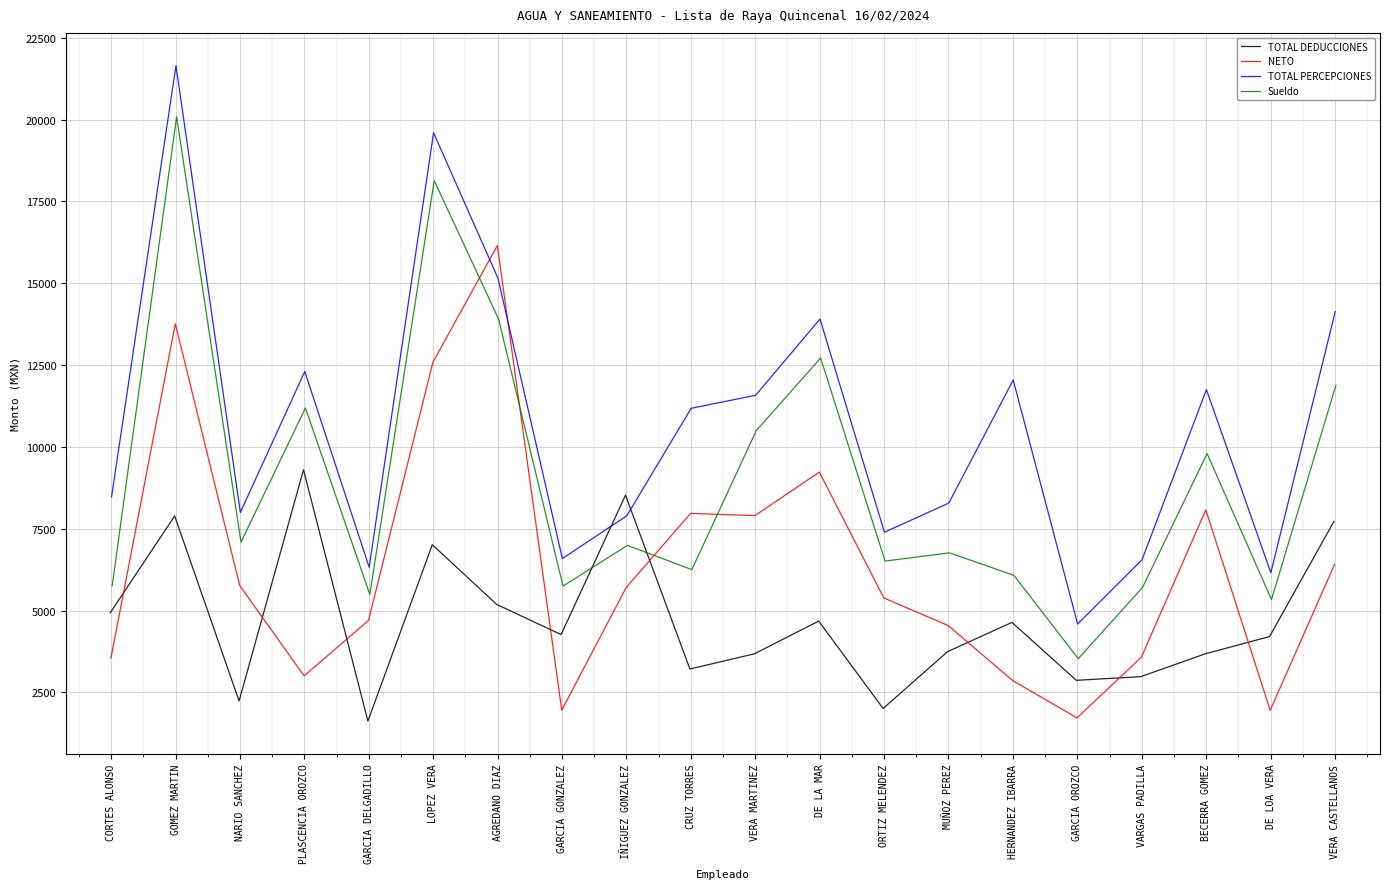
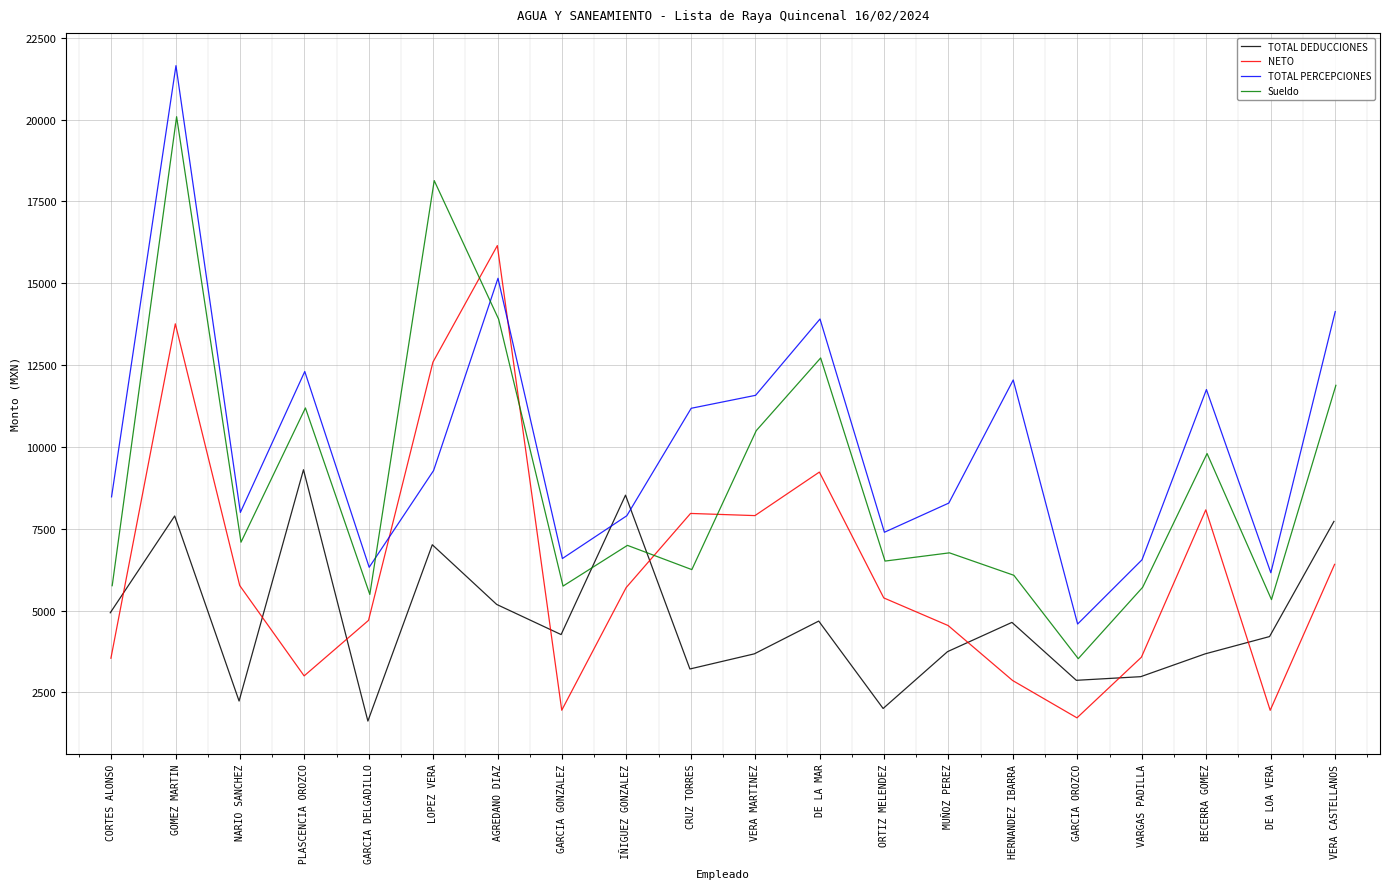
TOTAL PERCEPCIONES, LOPEZ VERA: 19600 -> 9300
